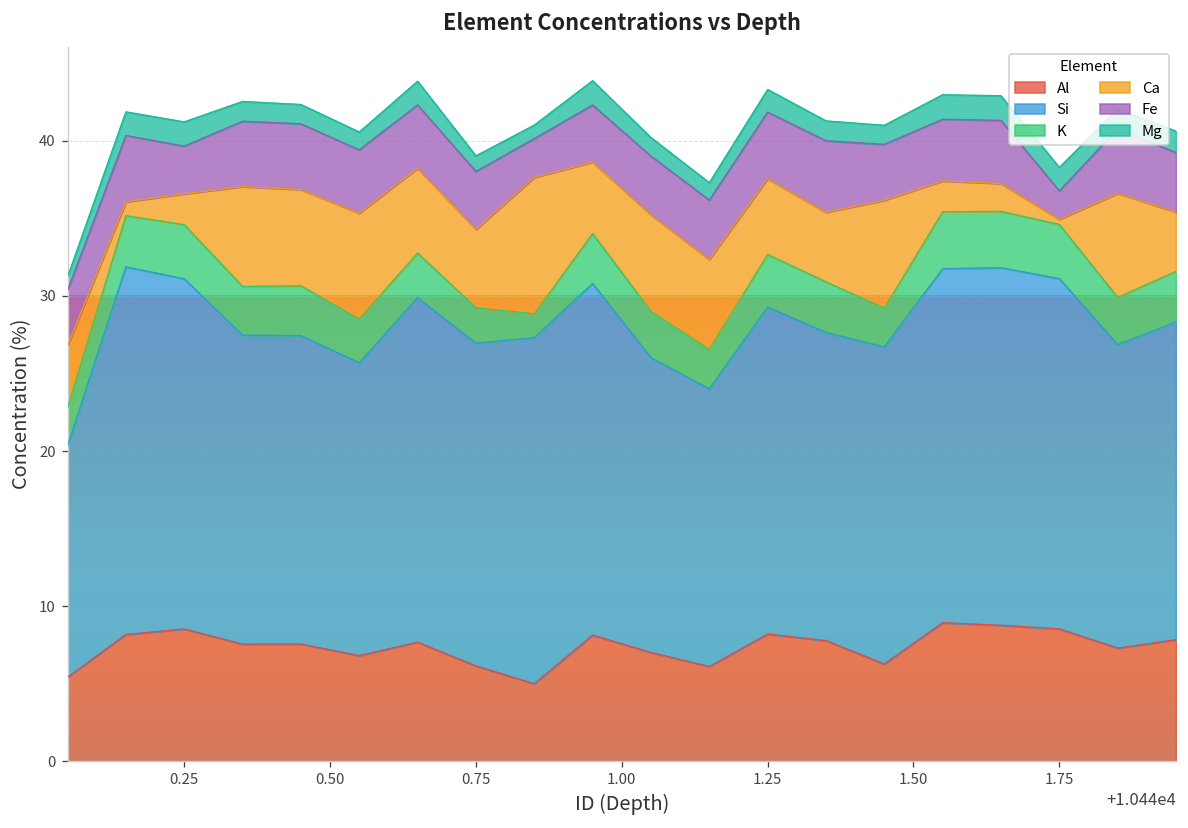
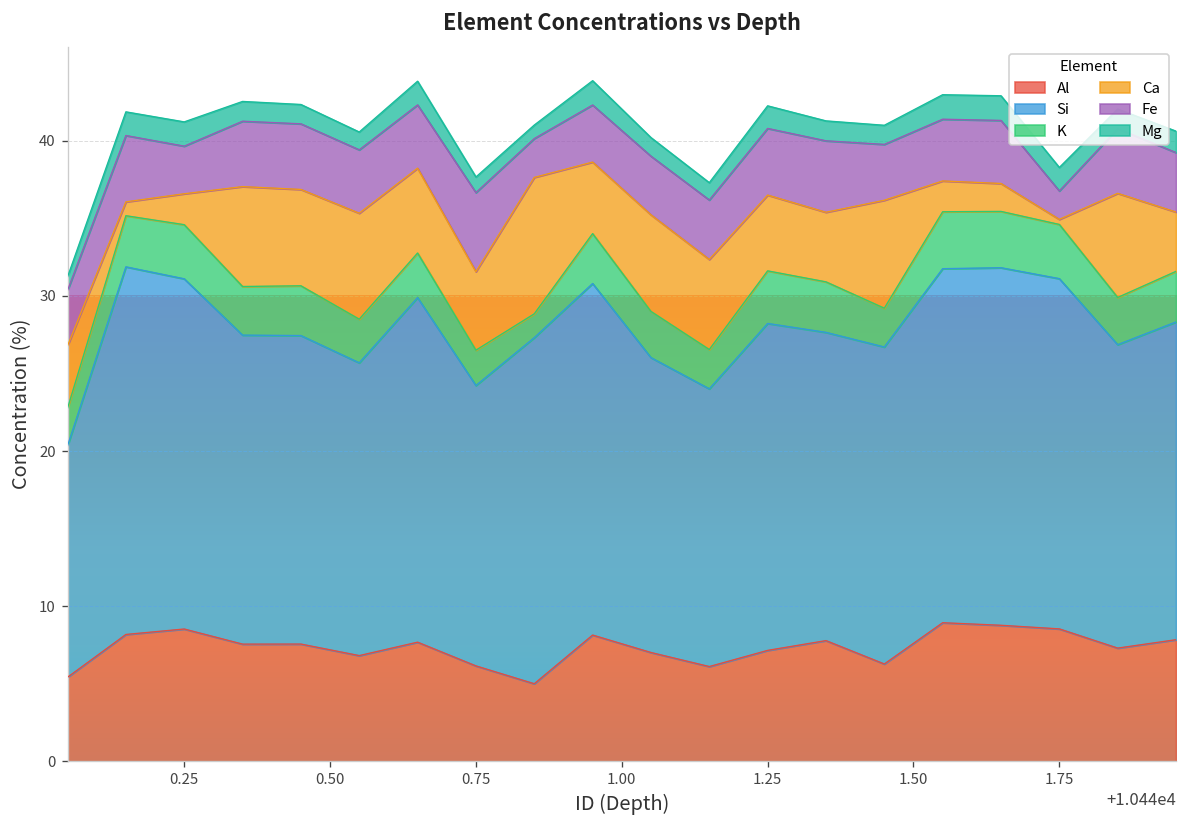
Si, 0.75: 20.8 -> 18.1
Fe, 0.75: 3.7 -> 5.1
Al, 1.25: 8.2 -> 7.2
